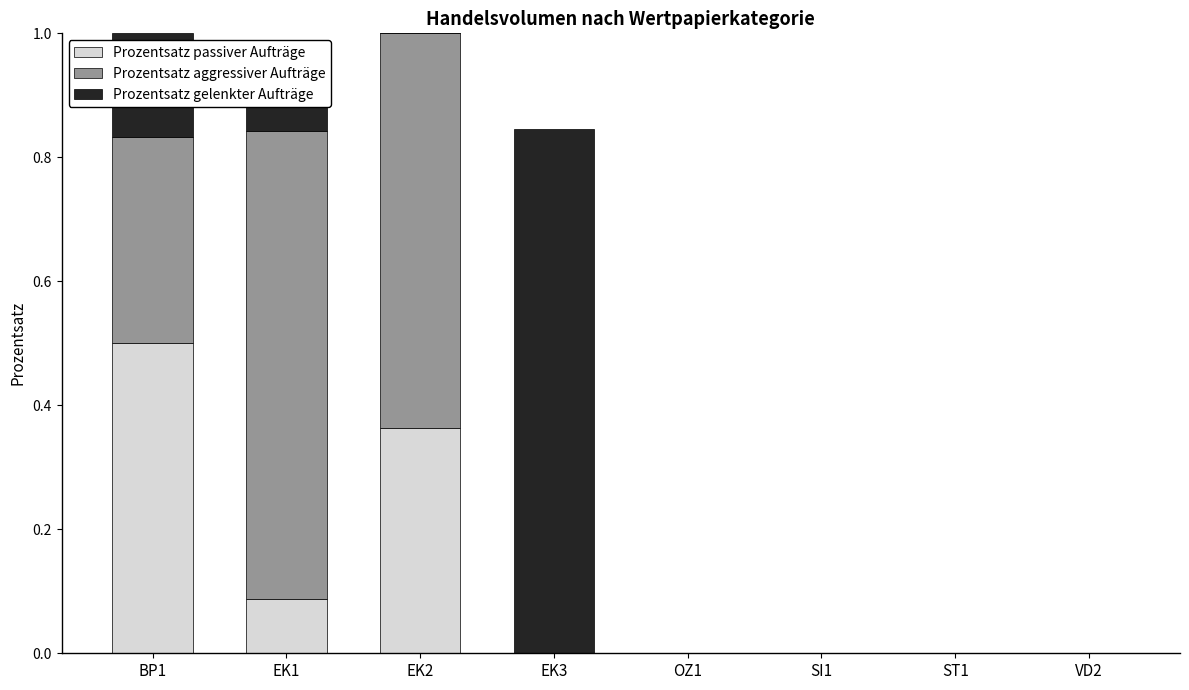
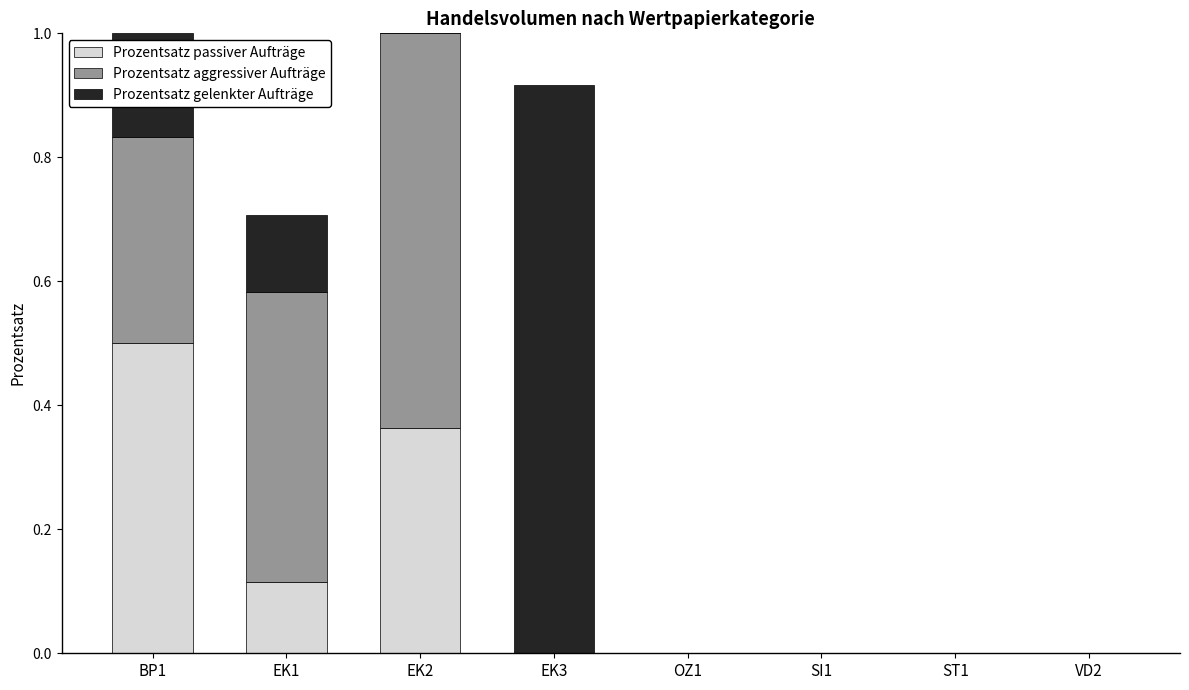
Prozentsatz passiver Aufträge, EK1: 0.09 -> 0.11
Prozentsatz aggressiver Aufträge, EK1: 0.75 -> 0.47
Prozentsatz gelenkter Aufträge, EK3: 0.85 -> 0.92
